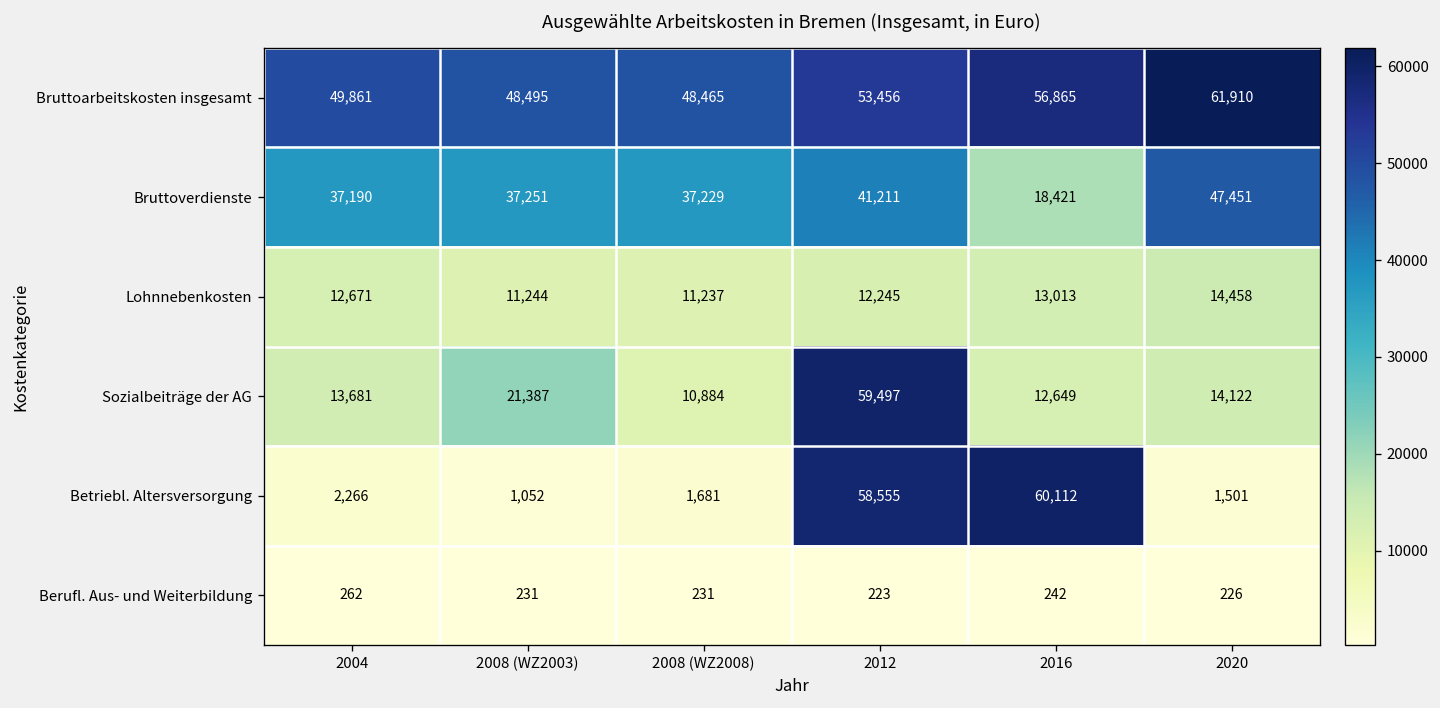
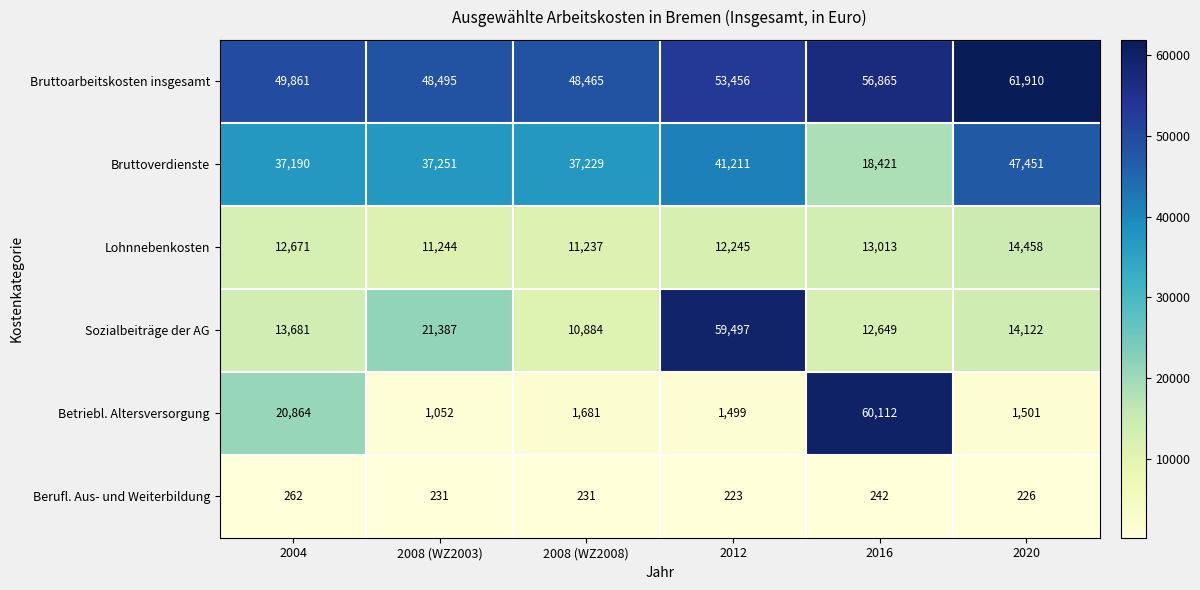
Betriebl. Altersversorgung, 2004: 2,266 -> 20,864
Betriebl. Altersversorgung, 2012: 58,555 -> 1,499
